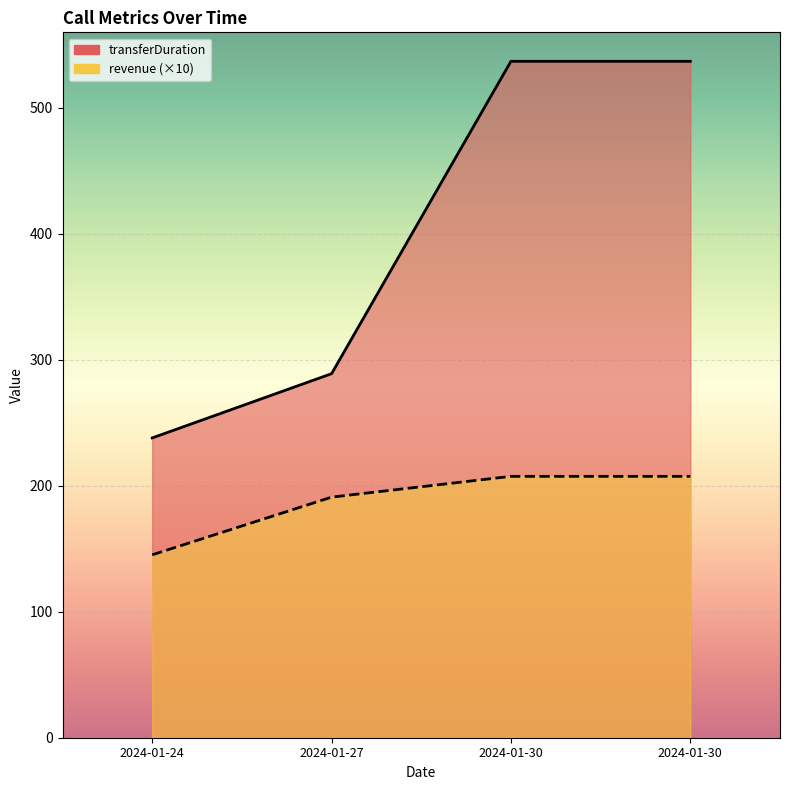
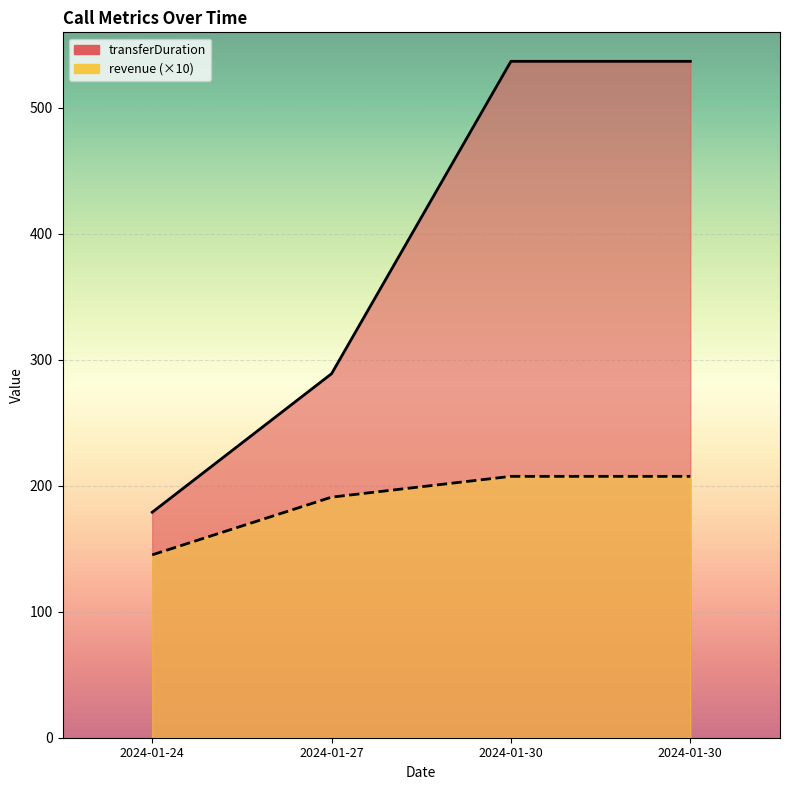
transferDuration, 2024-01-24: 238 -> 179
